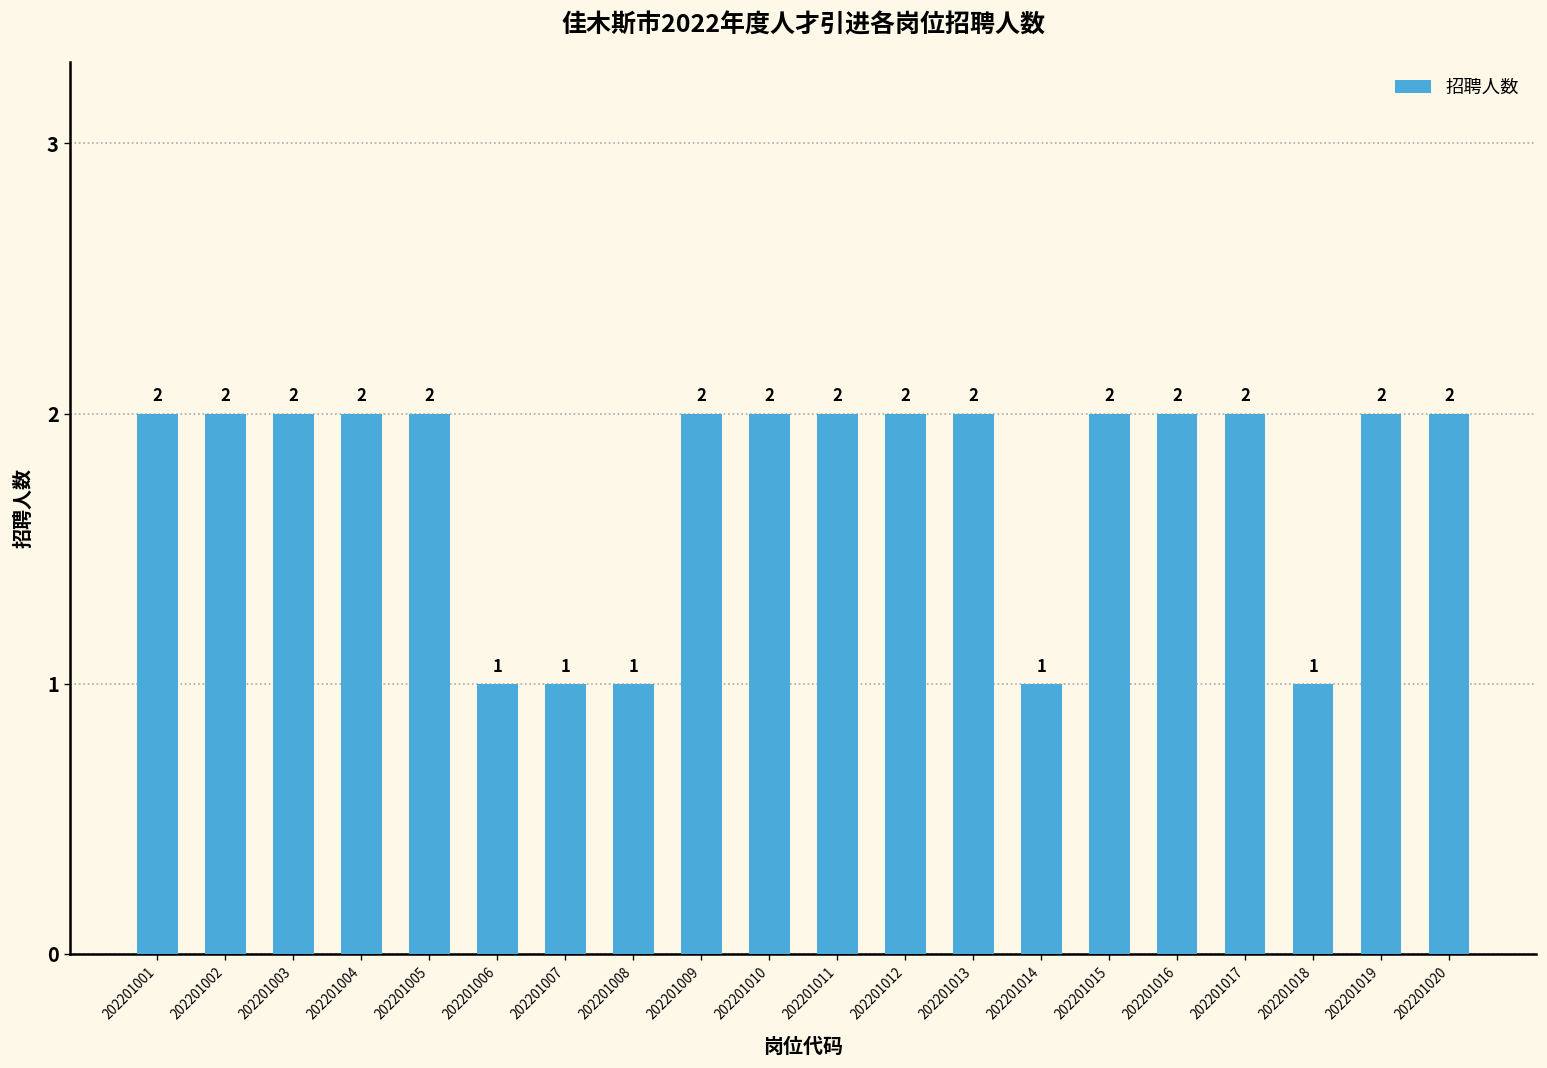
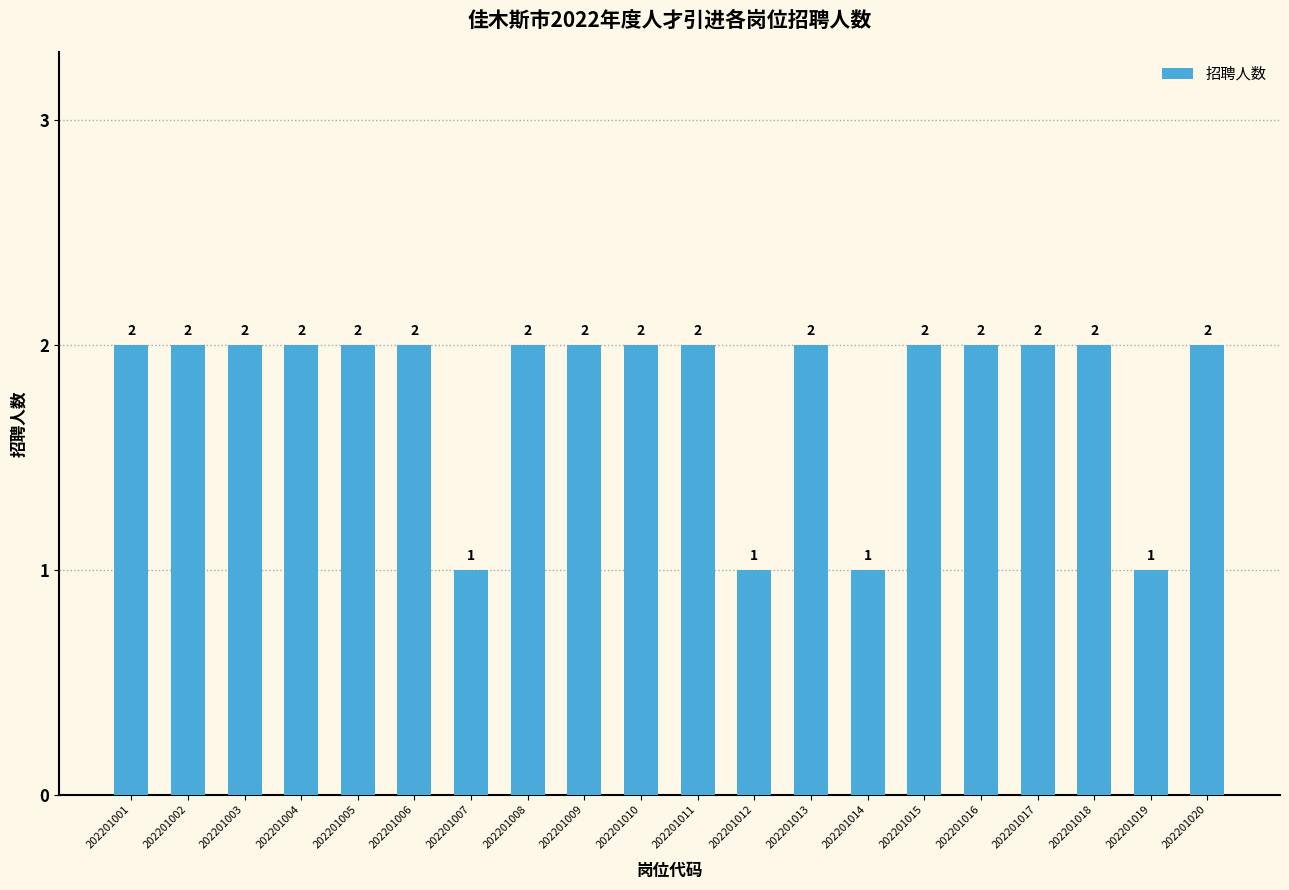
202201006: 1 -> 2
202201008: 1 -> 2
202201012: 2 -> 1
202201018: 1 -> 2
202201019: 2 -> 1
